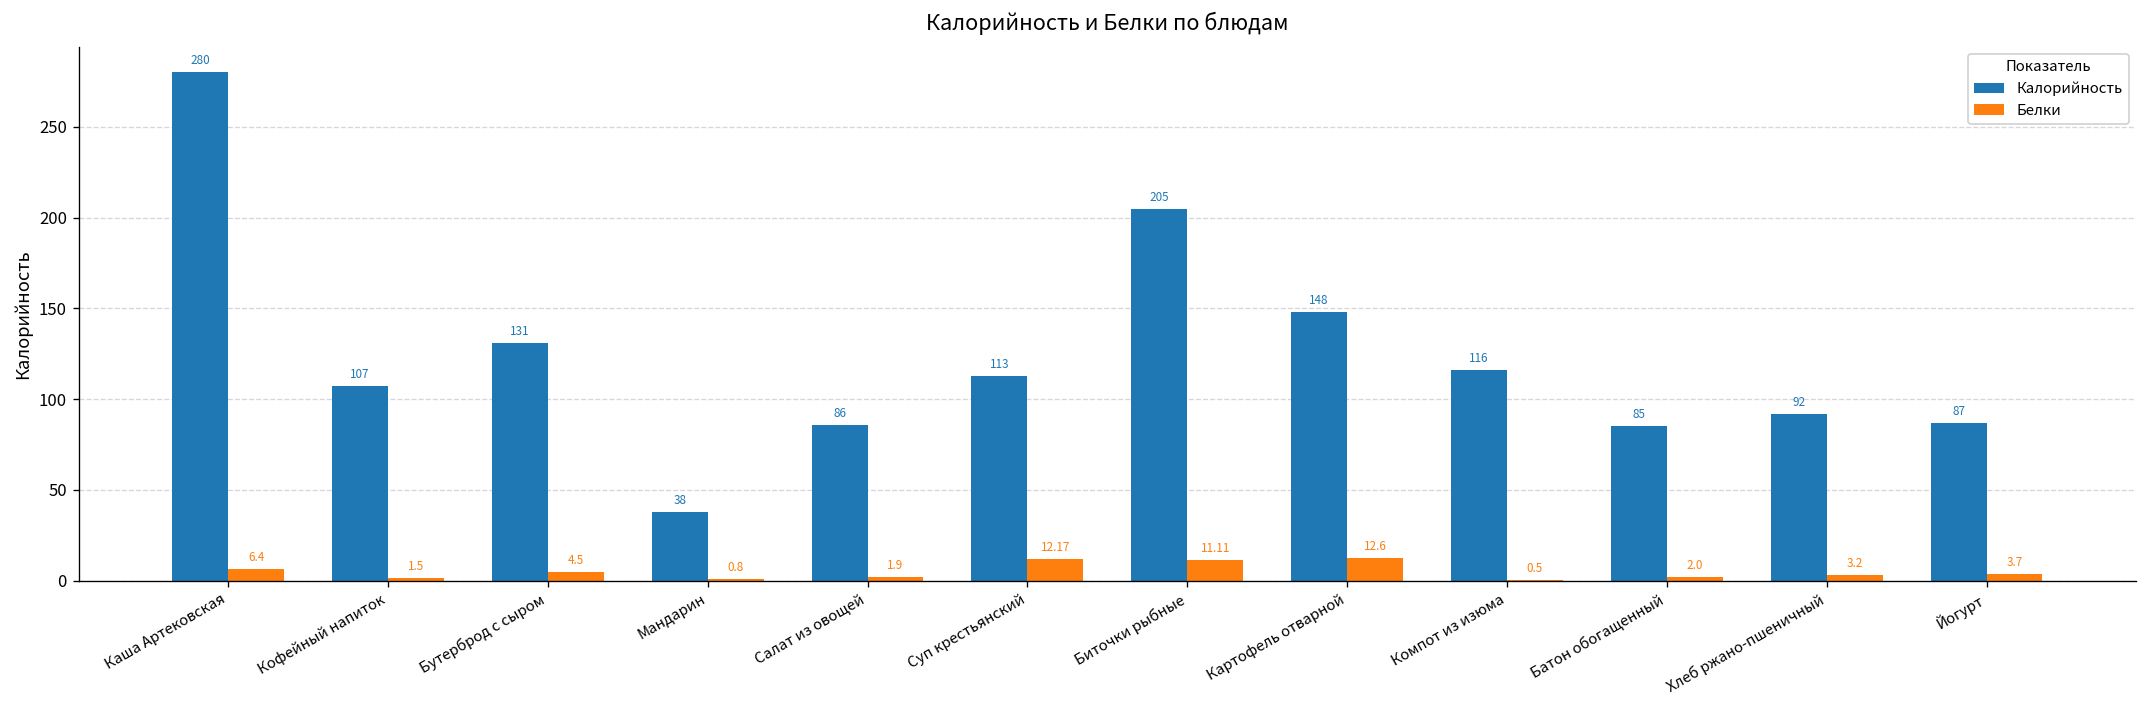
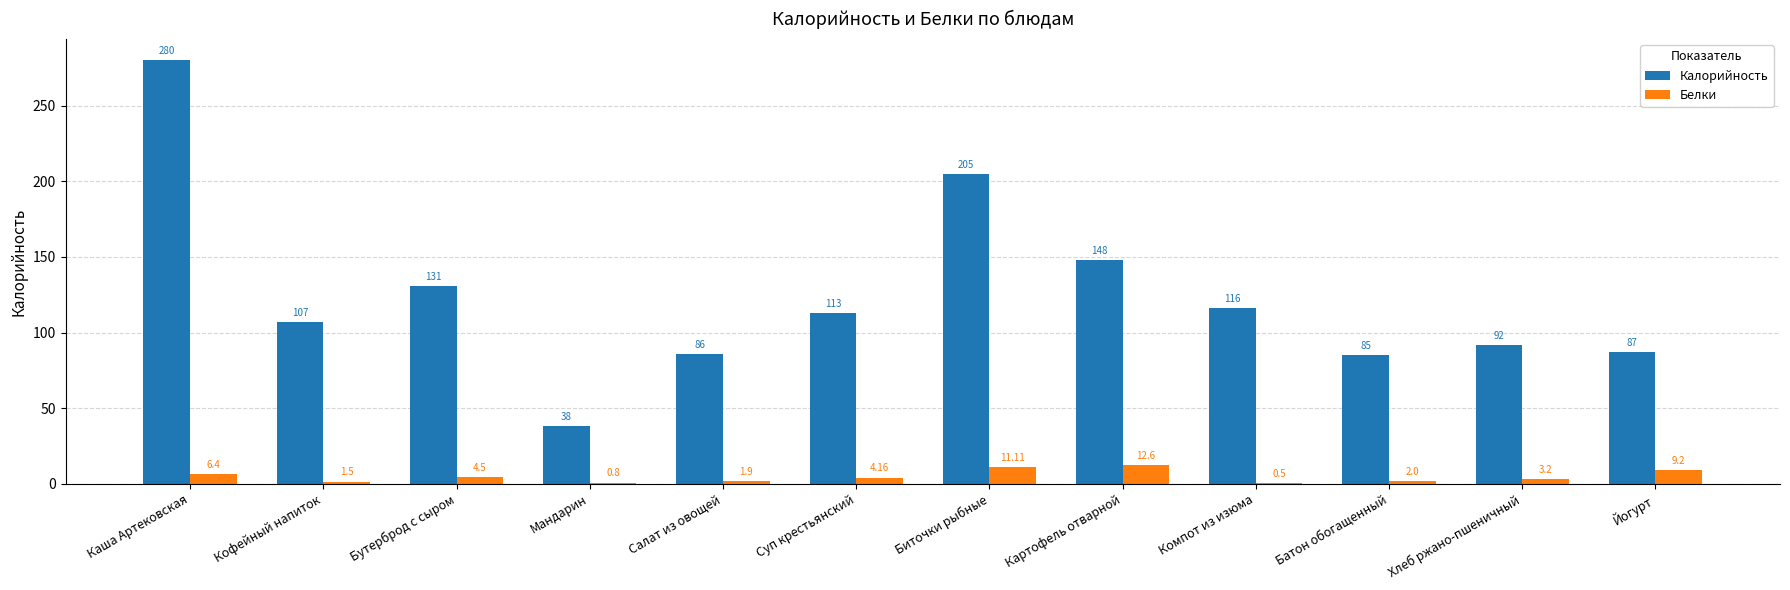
Белки, Суп крестьянский: 12.17 -> 4.16
Белки, Йогурт: 3.7 -> 9.2
